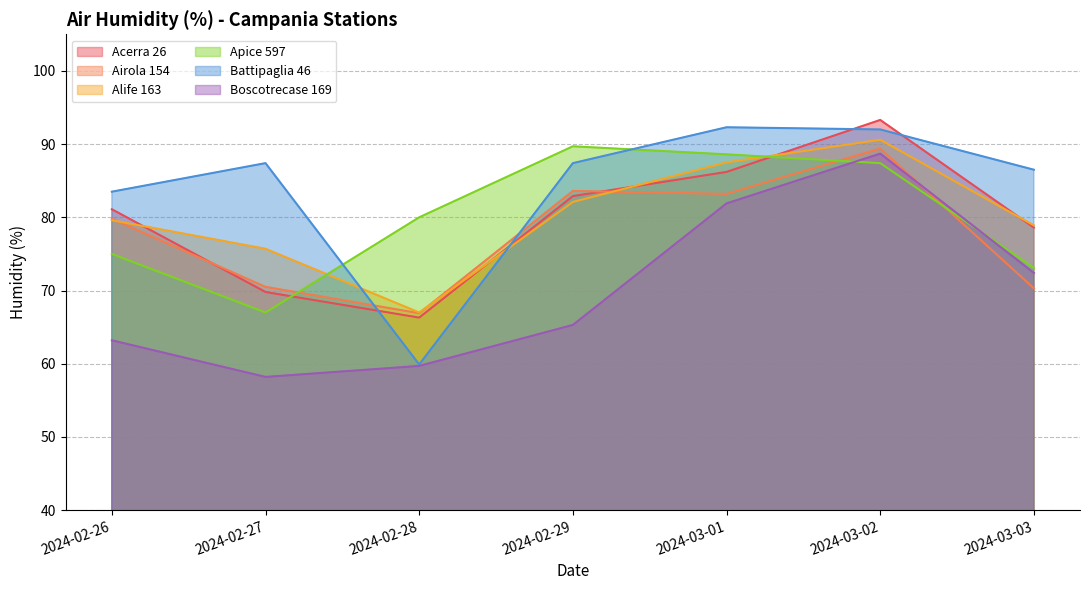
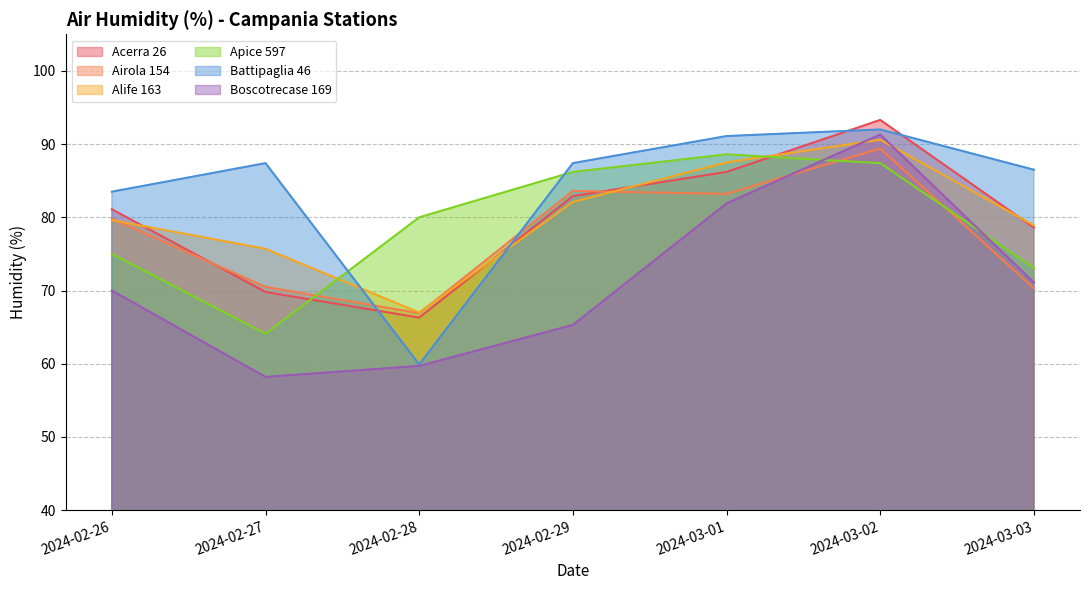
Boscotrecase 169, 2024-02-26: 63 -> 70
Apice 597, 2024-02-27: 67 -> 64
Apice 597, 2024-02-29: 90 -> 86
Battipaglia 46, 2024-03-01: 92 -> 91
Boscotrecase 169, 2024-03-02: 89 -> 91
Boscotrecase 169, 2024-03-03: 72 -> 71
